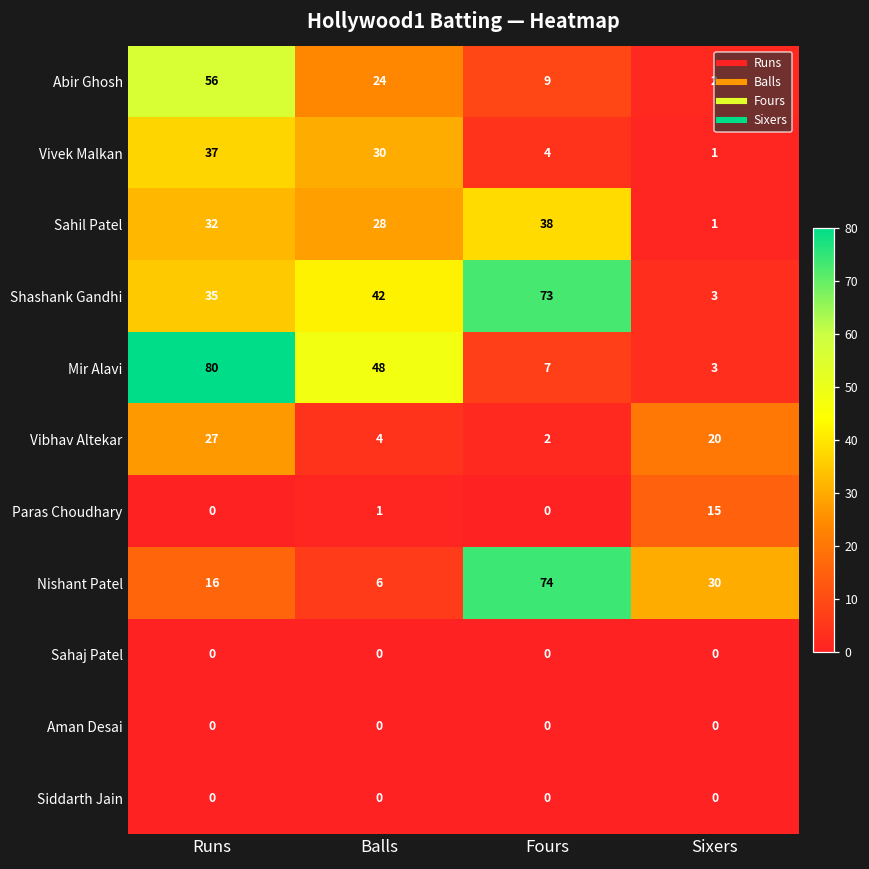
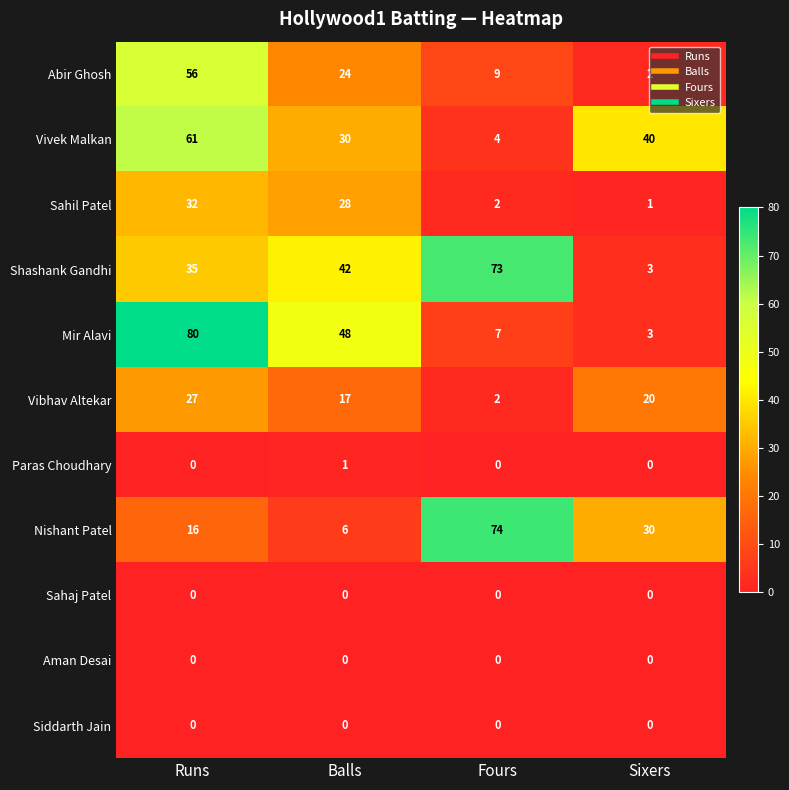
Vivek Malkan, Runs: 37 -> 61
Vivek Malkan, Sixers: 1 -> 40
Sahil Patel, Fours: 38 -> 2
Vibhav Altekar, Balls: 4 -> 17
Paras Choudhary, Sixers: 15 -> 0
